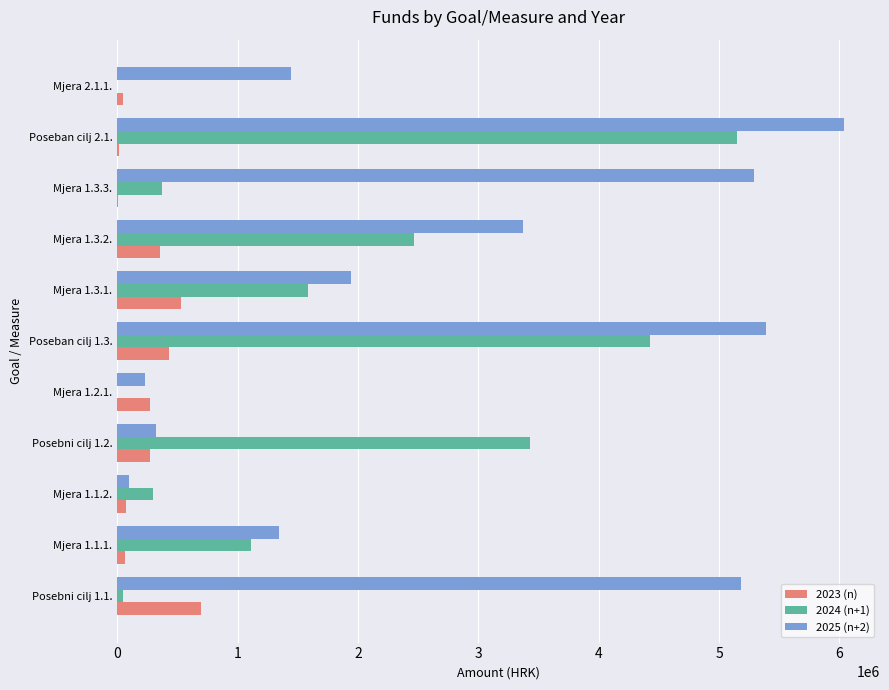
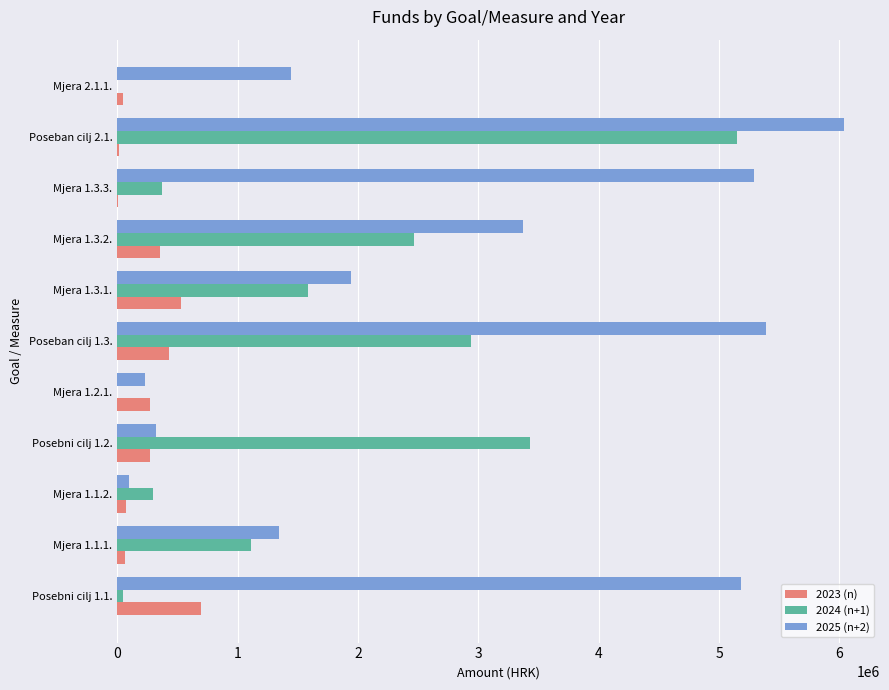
2024 (n+1), Poseban cilj 1.3.: 4420000 -> 2940000
